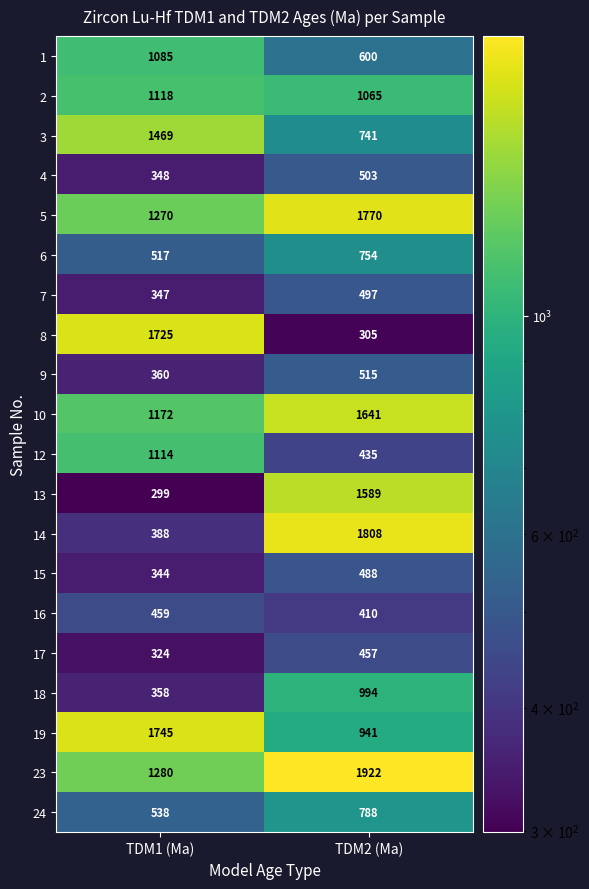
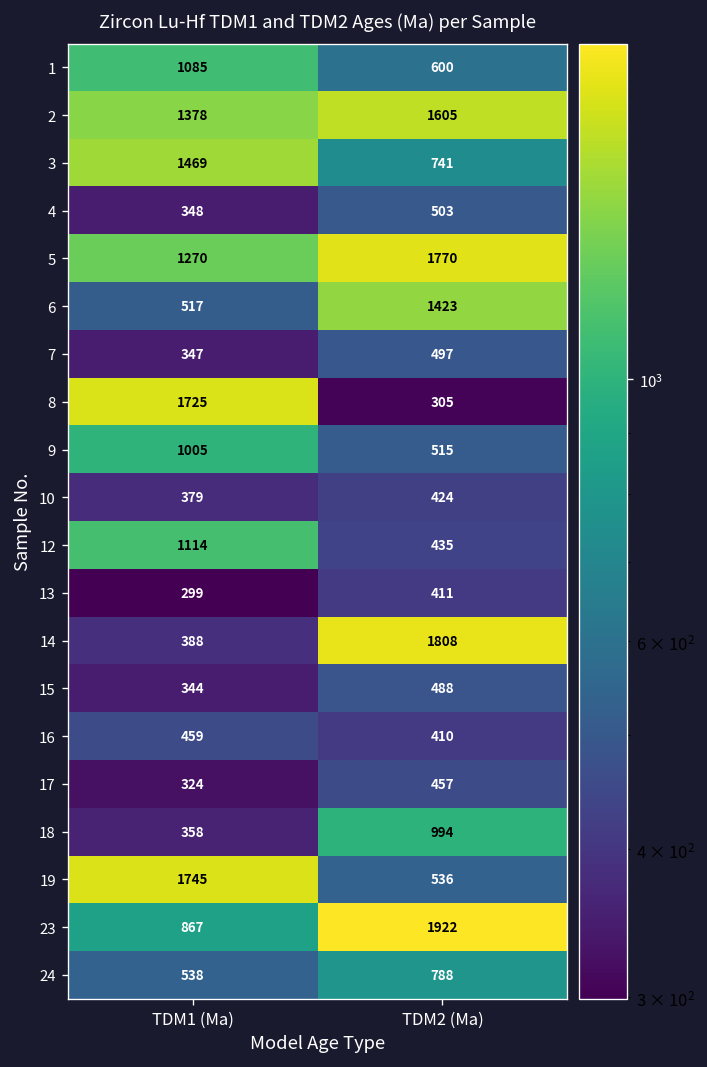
2, TDM1 (Ma): 1118 -> 1378
2, TDM2 (Ma): 1065 -> 1605
6, TDM2 (Ma): 754 -> 1423
9, TDM1 (Ma): 360 -> 1005
10, TDM1 (Ma): 1172 -> 379
10, TDM2 (Ma): 1641 -> 424
13, TDM2 (Ma): 1589 -> 411
19, TDM2 (Ma): 941 -> 536
23, TDM1 (Ma): 1280 -> 867
